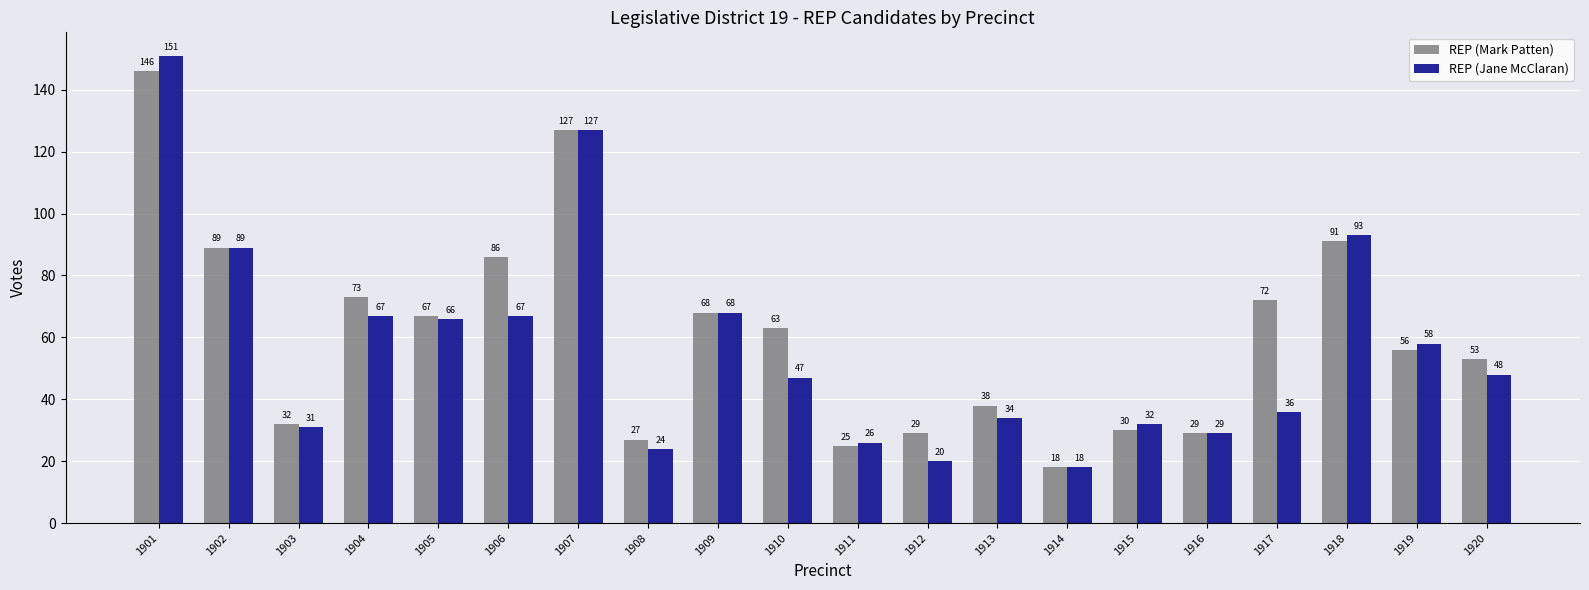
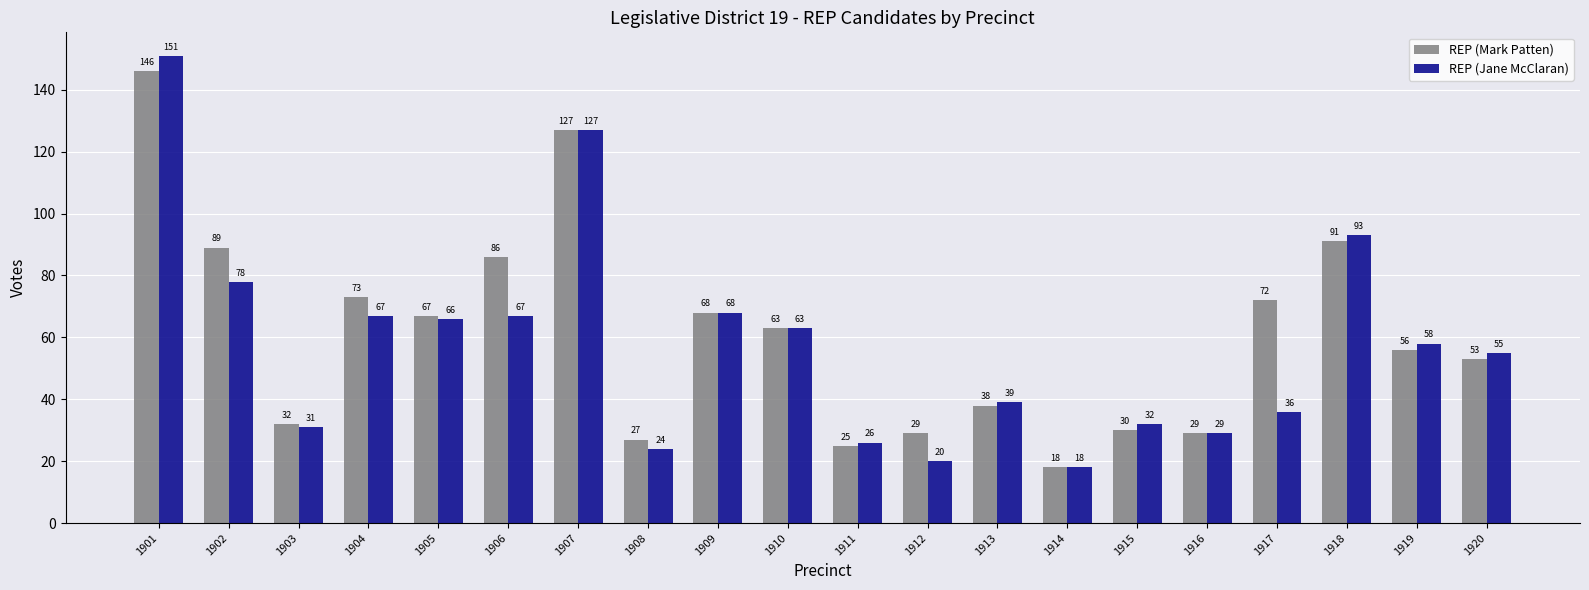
REP (Jane McClaran), 1902: 89 -> 78
REP (Jane McClaran), 1910: 47 -> 63
REP (Jane McClaran), 1913: 34 -> 39
REP (Jane McClaran), 1920: 48 -> 55
